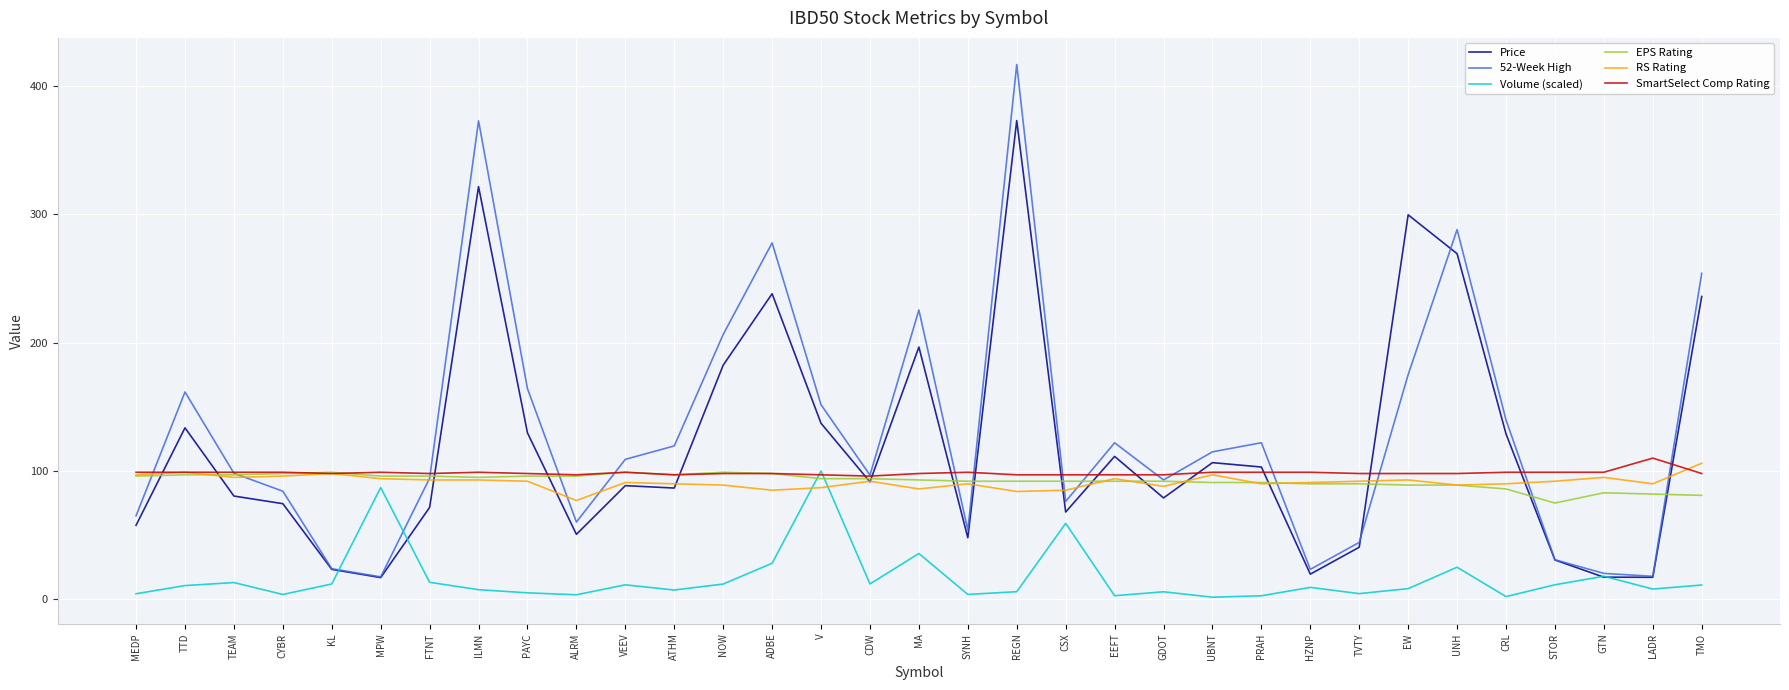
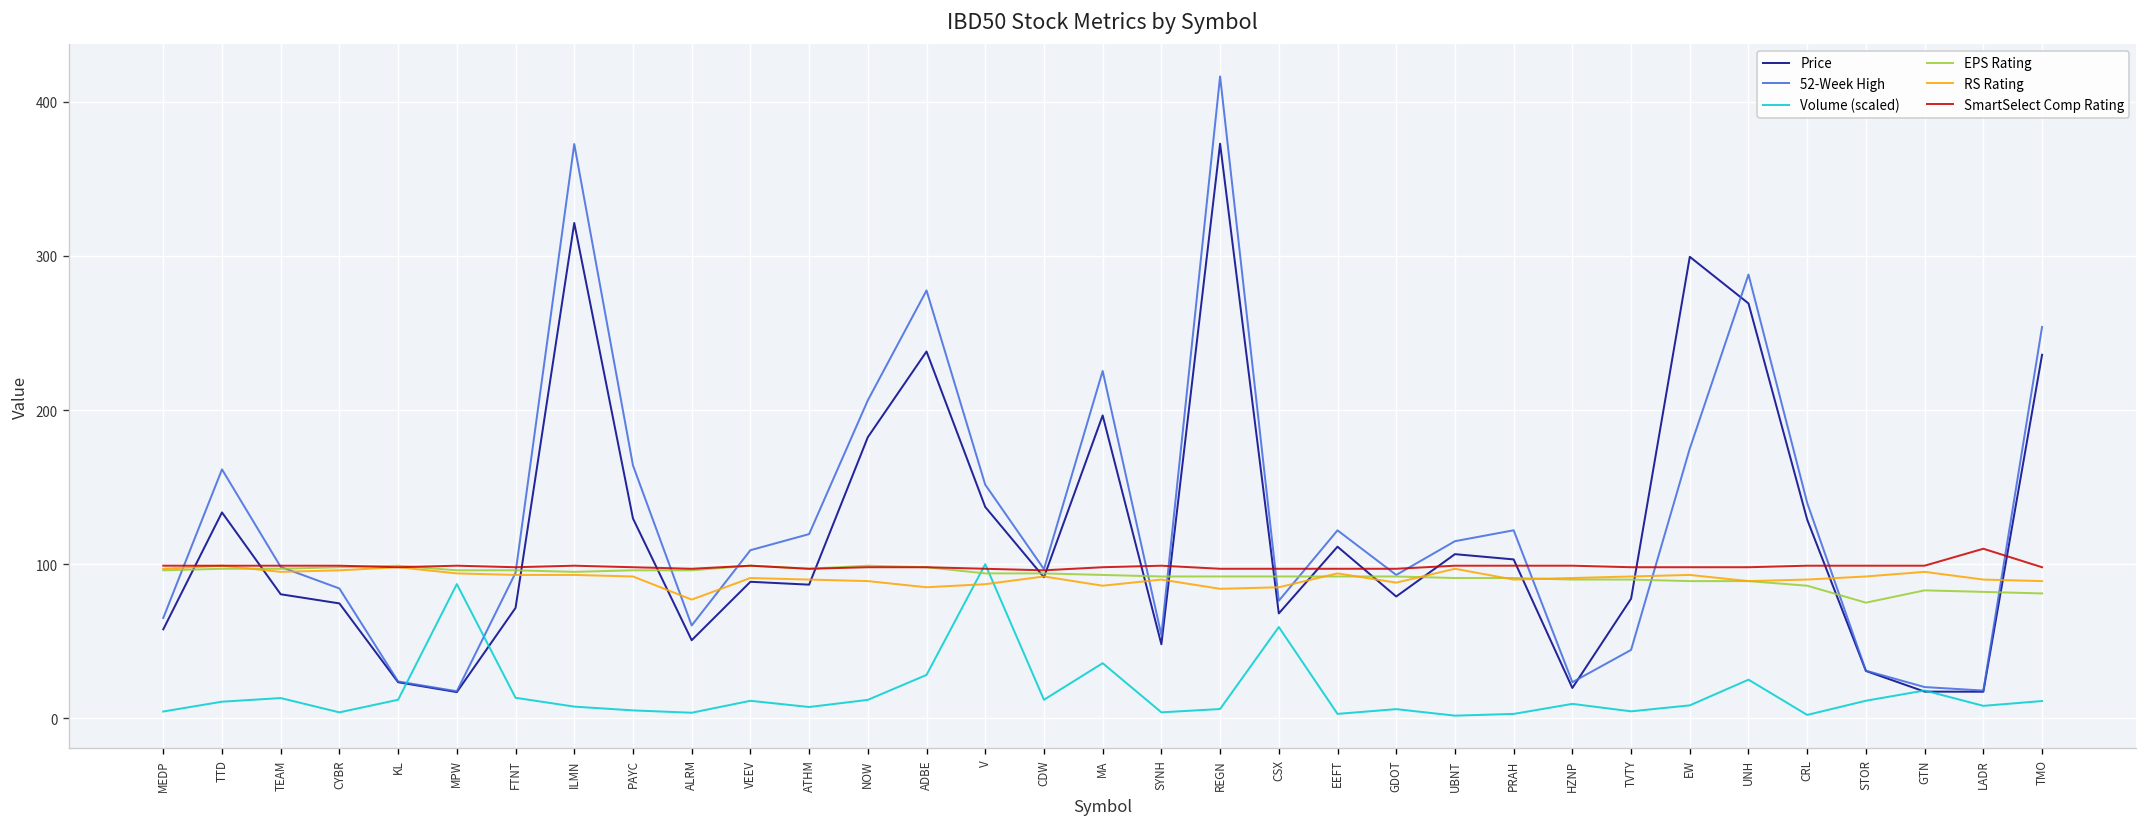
Price, TVTY: 41 -> 78
RS Rating, TMO: 106 -> 89
